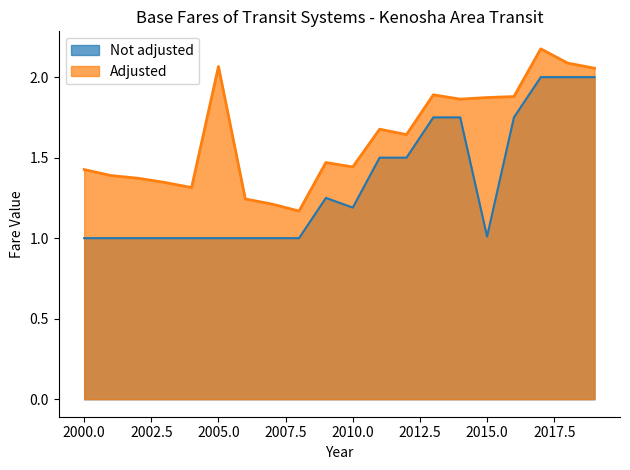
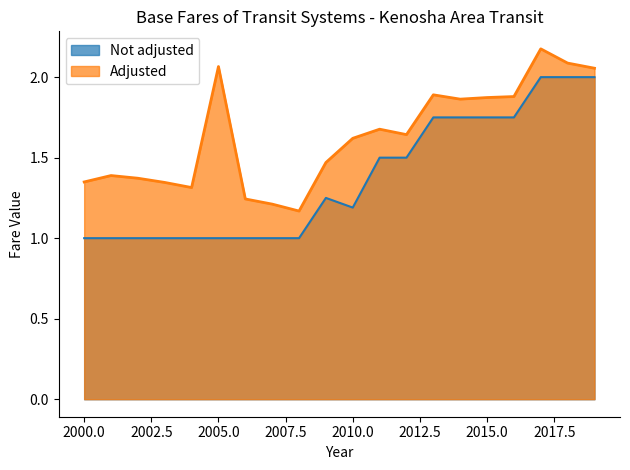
Adjusted, 2000.0: 1.43 -> 1.35
Adjusted, 2010.0: 1.44 -> 1.62
Not adjusted, 2015.0: 1.01 -> 1.75
